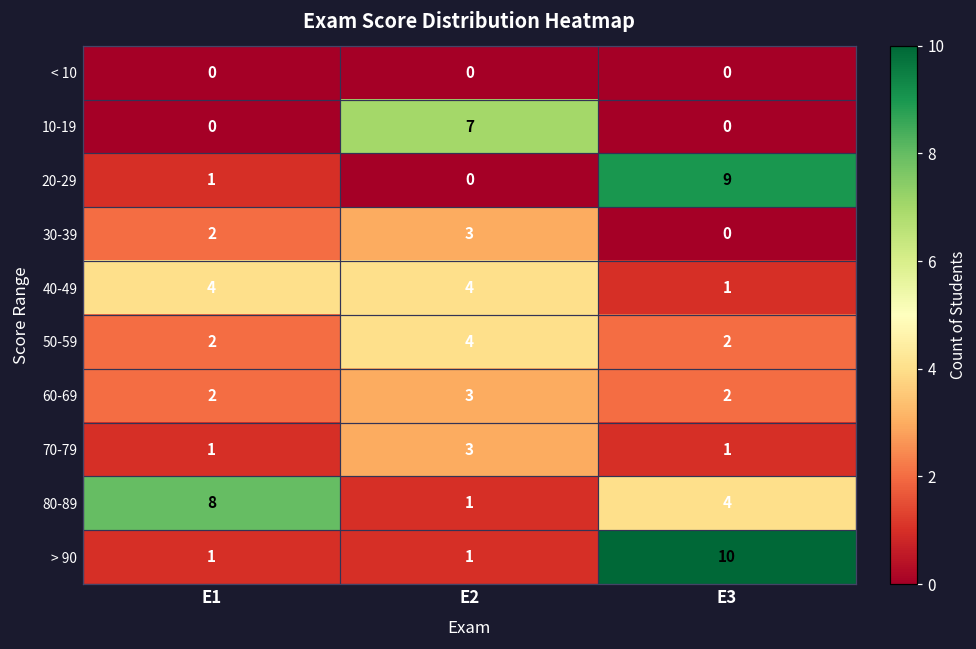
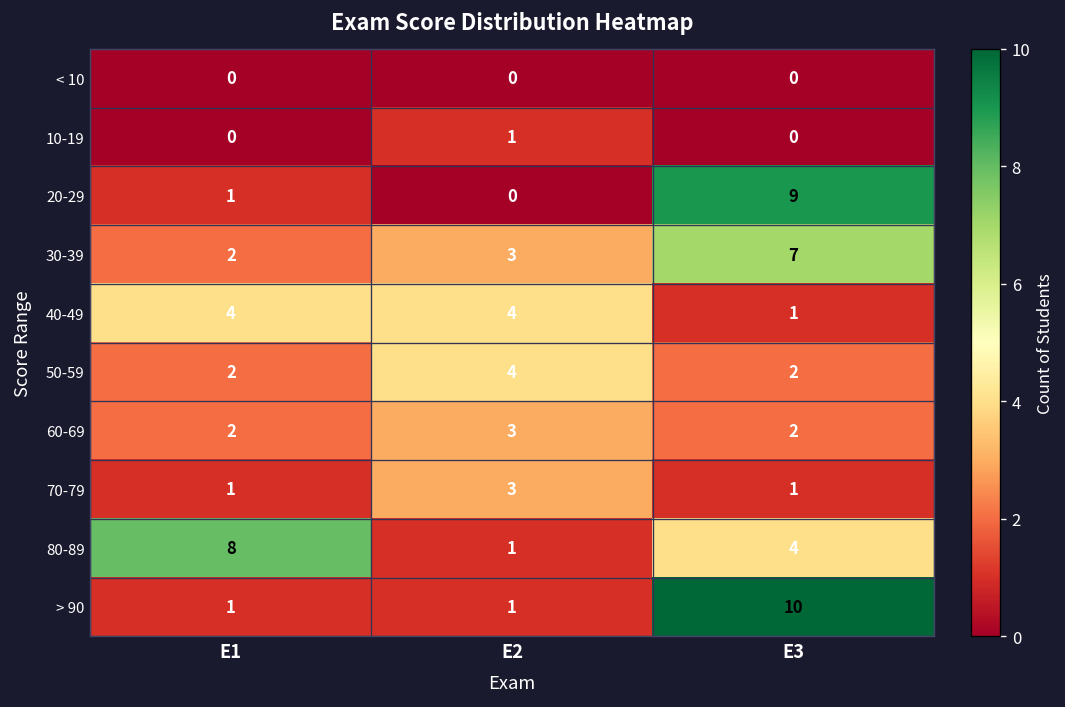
10-19, E2: 7 -> 1
30-39, E3: 0 -> 7
